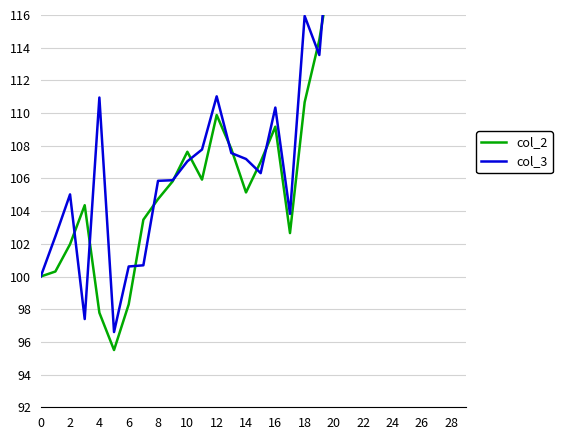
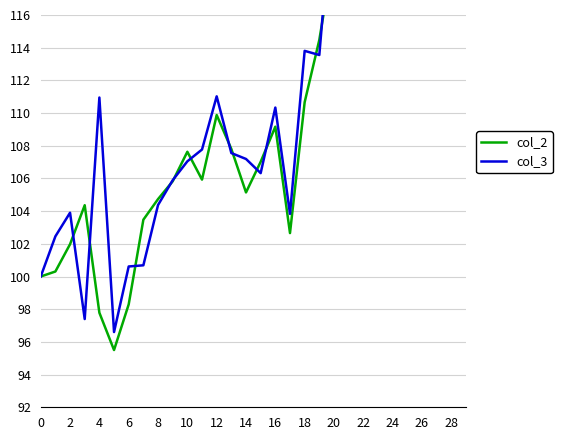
col_3, 2: 105.0 -> 103.9
col_3, 8: 105.9 -> 104.4
col_3, 18: 115.9 -> 113.8
